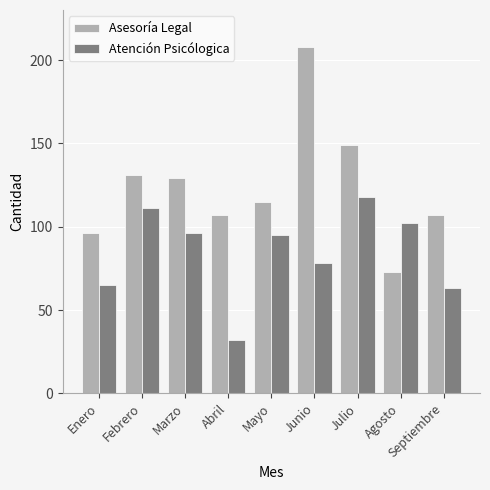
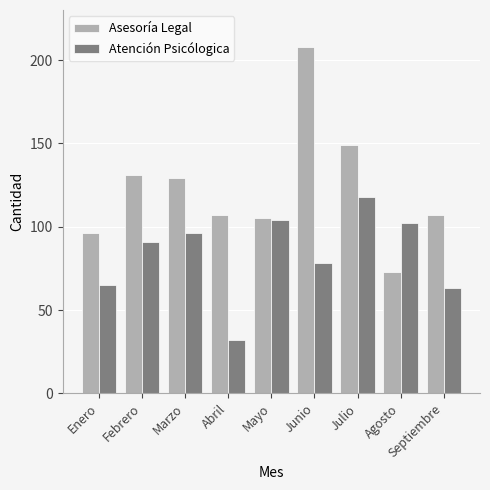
Atención Psicólogica, Febrero: 111 -> 91
Asesoría Legal, Mayo: 115 -> 105
Atención Psicólogica, Mayo: 95 -> 104
